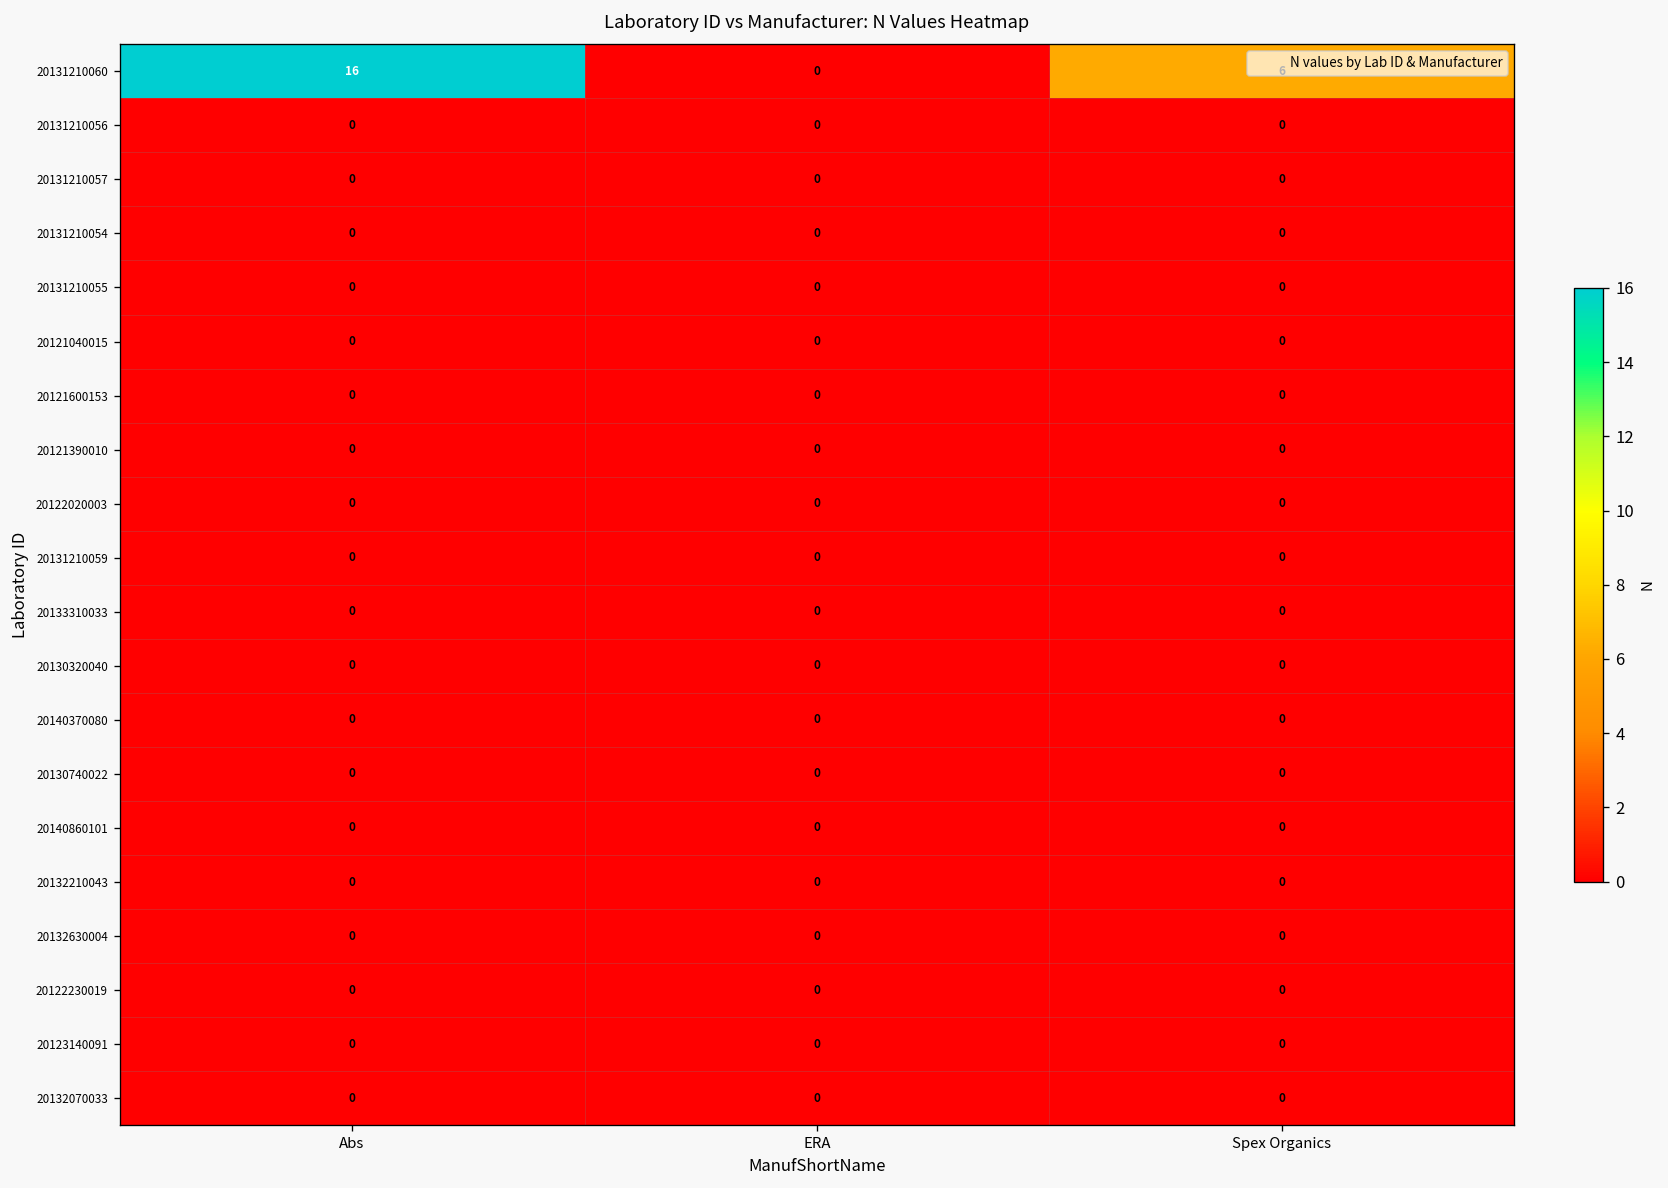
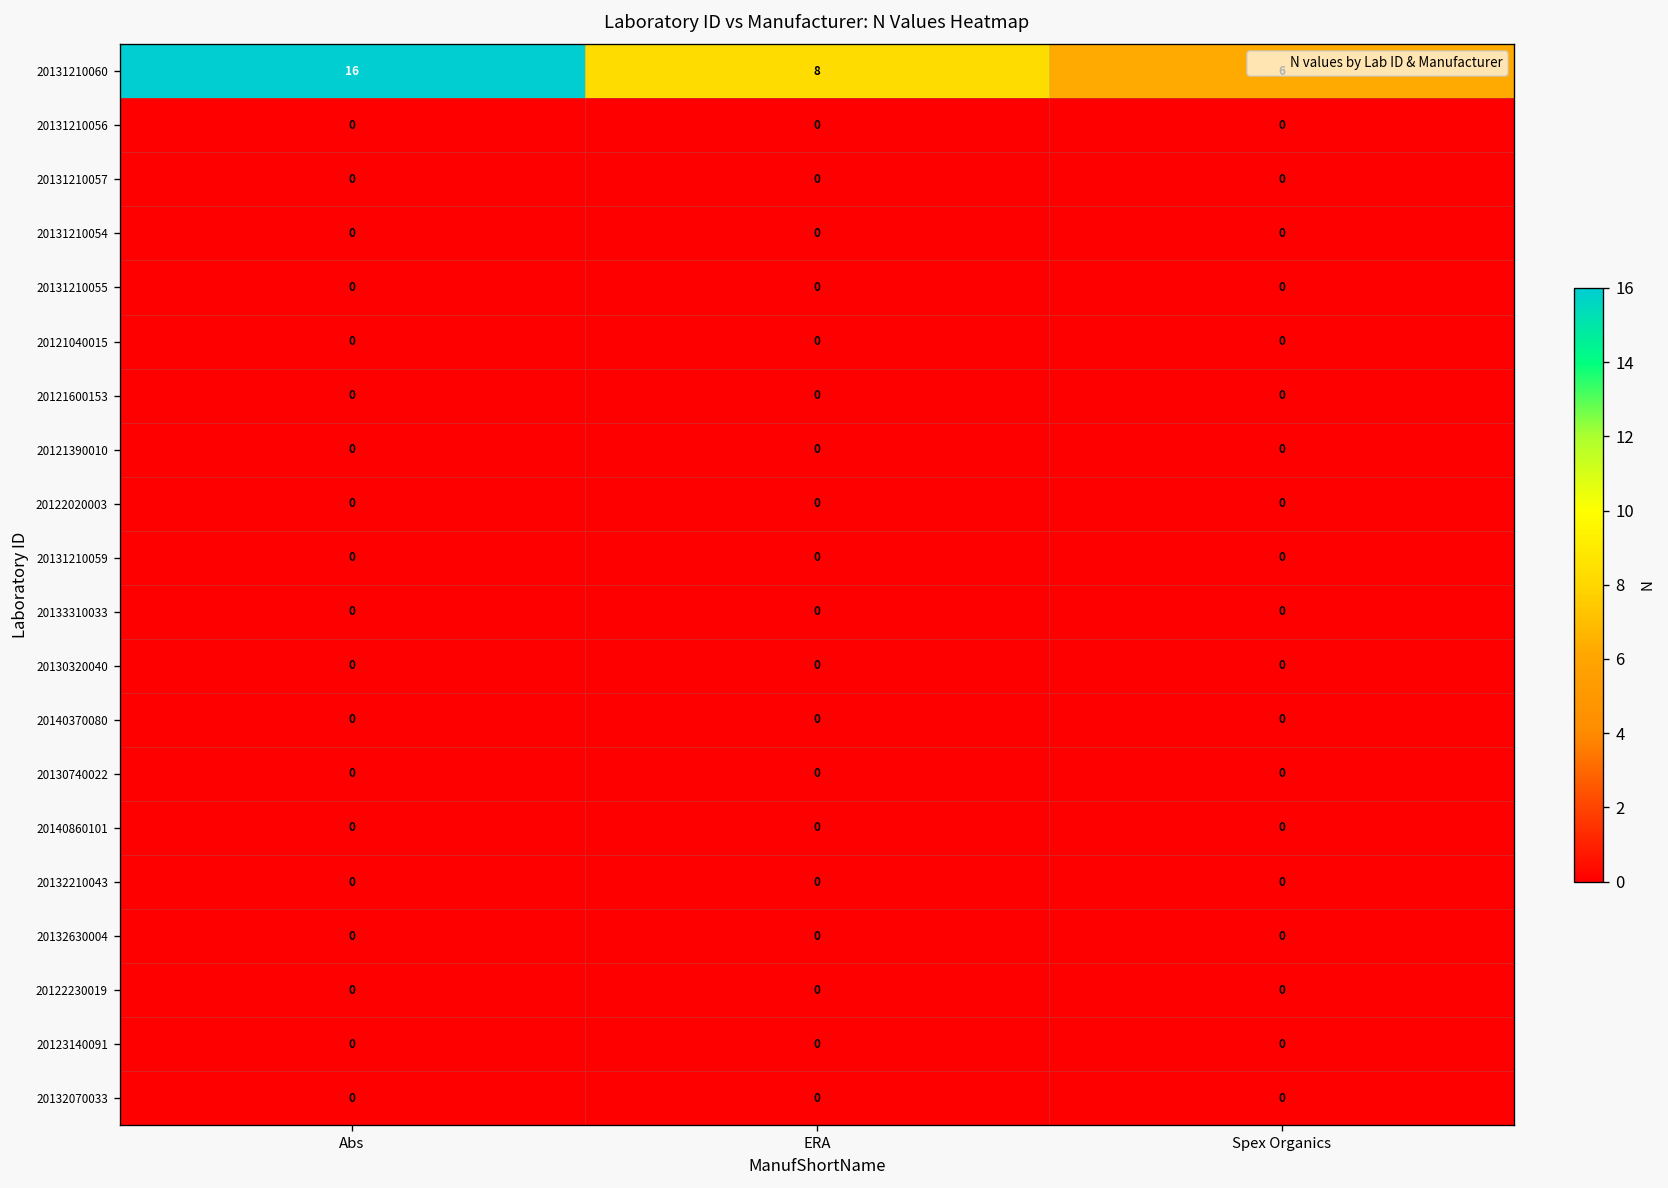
20131210060, ERA: 0 -> 8
